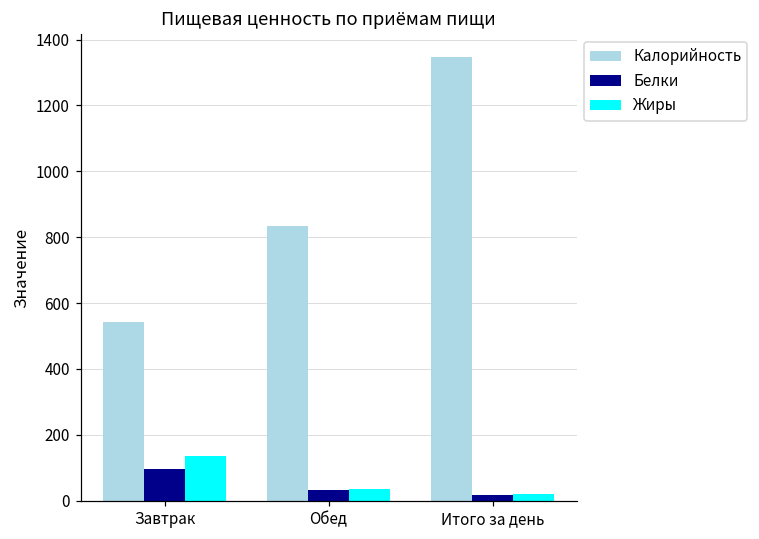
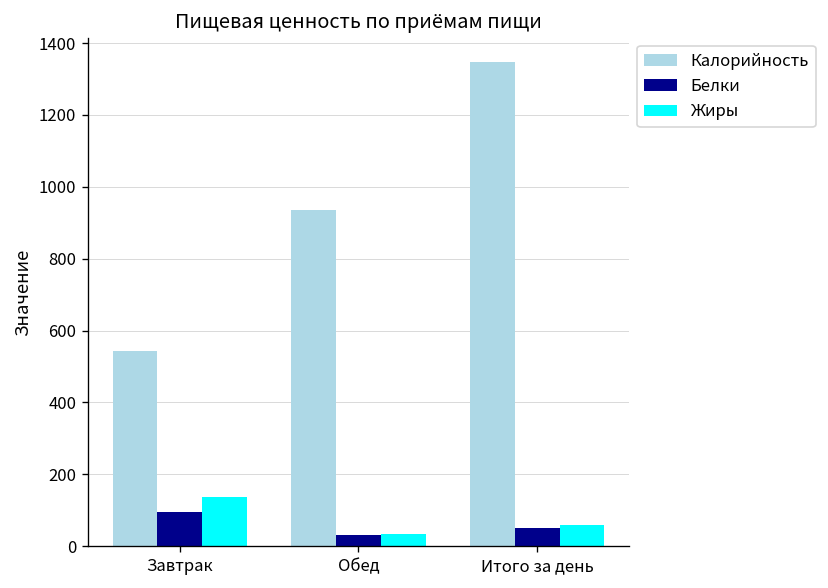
Калорийность, Обед: 840 -> 940
Белки, Итого за день: 20 -> 50
Жиры, Итого за день: 20 -> 60
